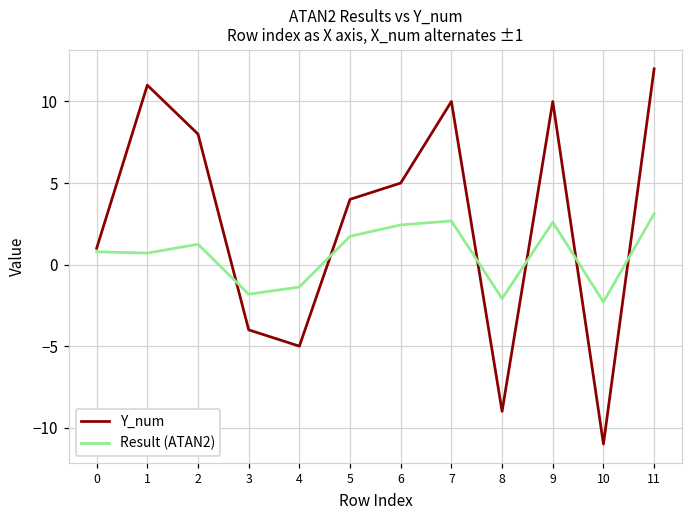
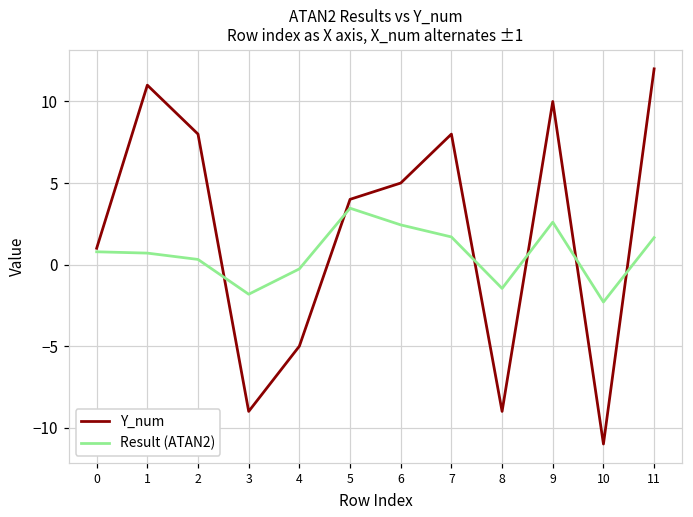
Result (ATAN2), 2: 1.2 -> 0.3
Y_num, 3: -4 -> -9
Result (ATAN2), 4: -1.4 -> -0.3
Result (ATAN2), 5: 1.7 -> 3.5
Y_num, 7: 10 -> 8
Result (ATAN2), 7: 2.7 -> 1.7
Result (ATAN2), 8: -2.1 -> -1.5
Result (ATAN2), 11: 3.1 -> 1.7
